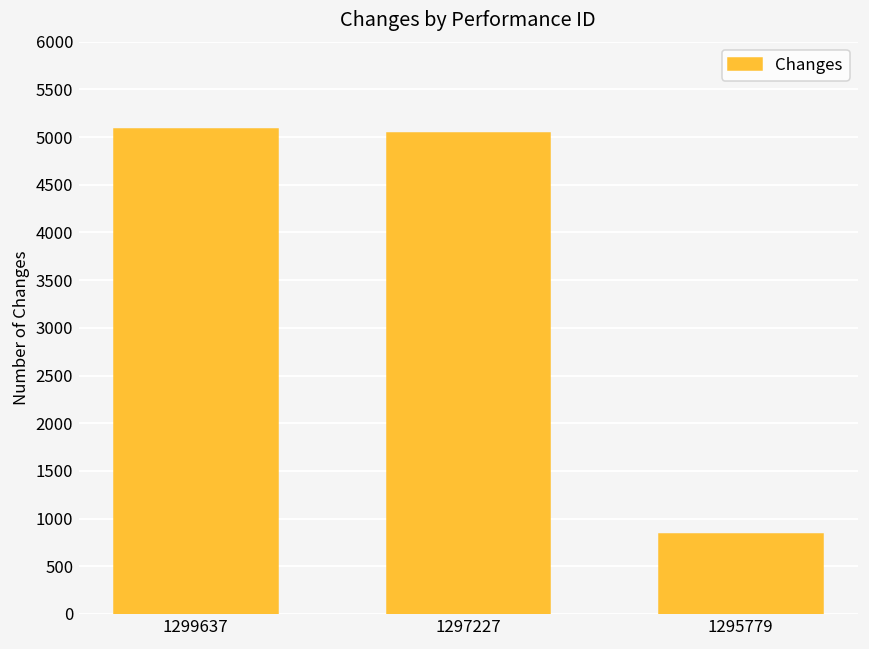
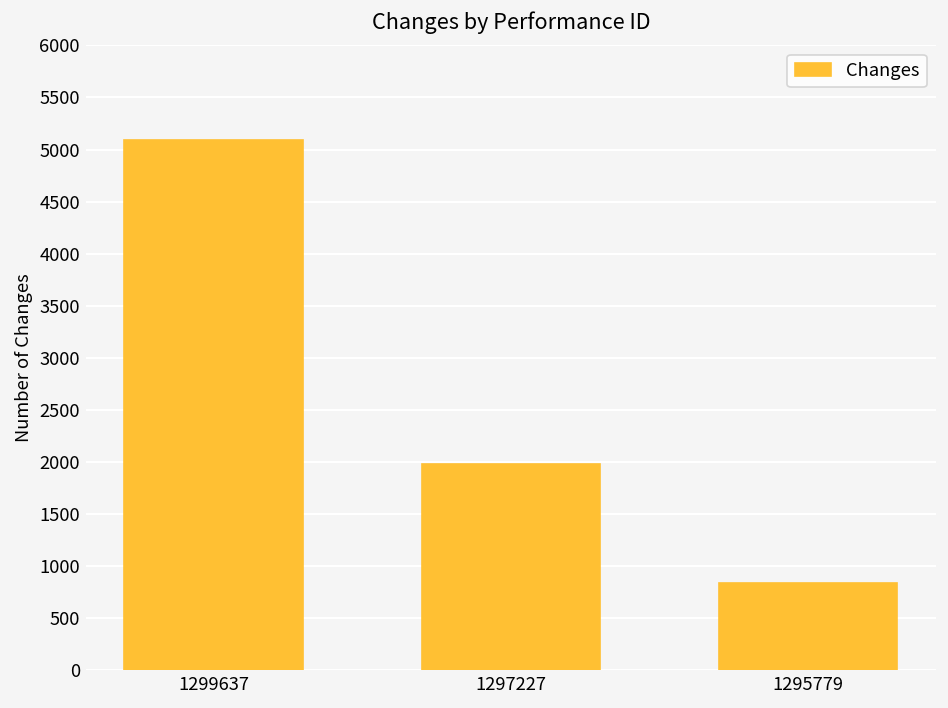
1297227: 5000 -> 2000
